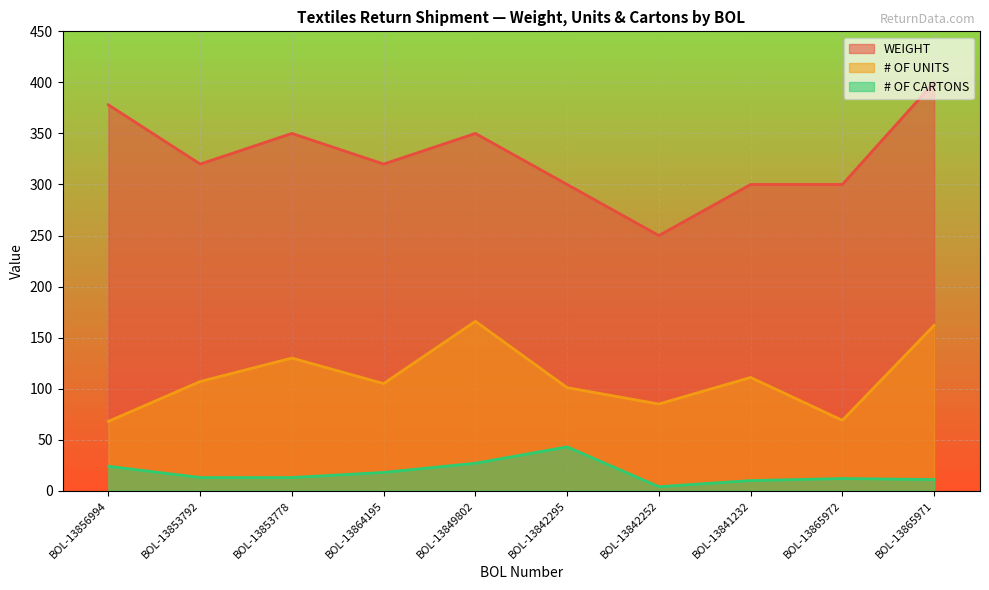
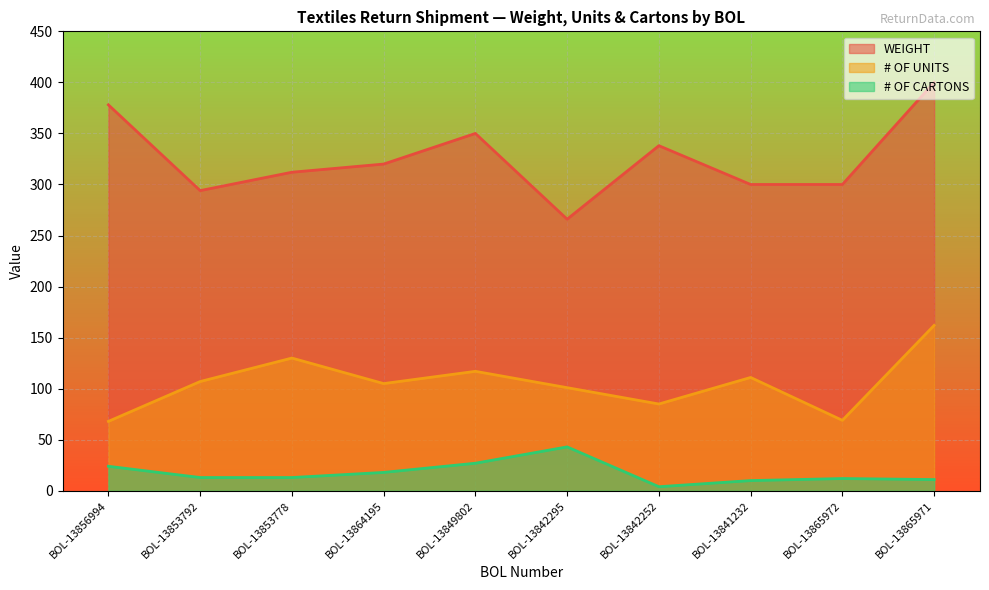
WEIGHT, BOL-13853792: 320 -> 294
WEIGHT, BOL-13853778: 350 -> 312
# OF UNITS, BOL-13849802: 166 -> 117
WEIGHT, BOL-13842295: 300 -> 266
WEIGHT, BOL-13842252: 250 -> 338
